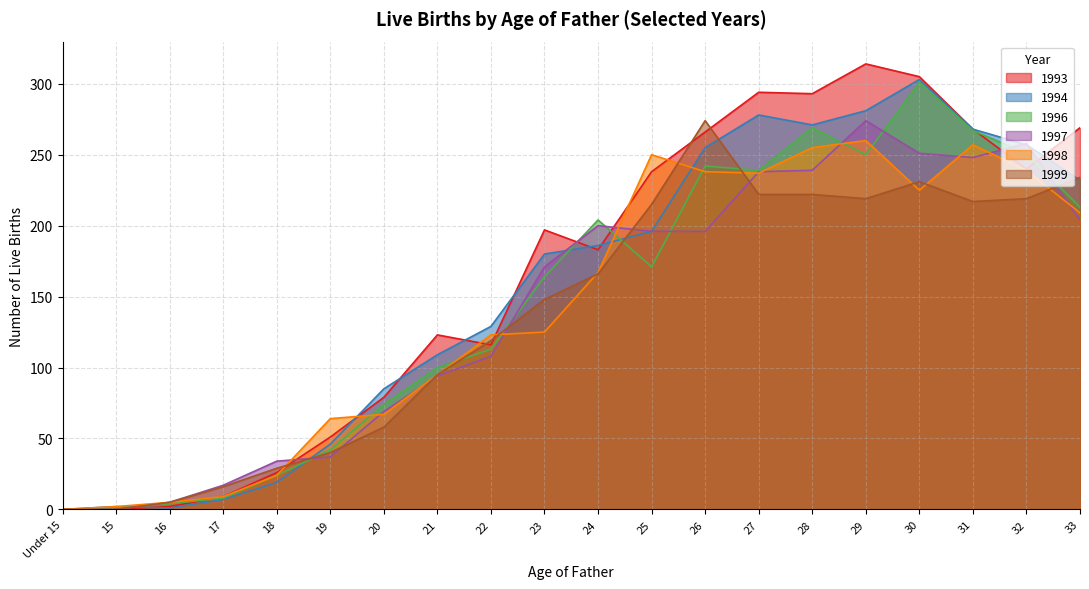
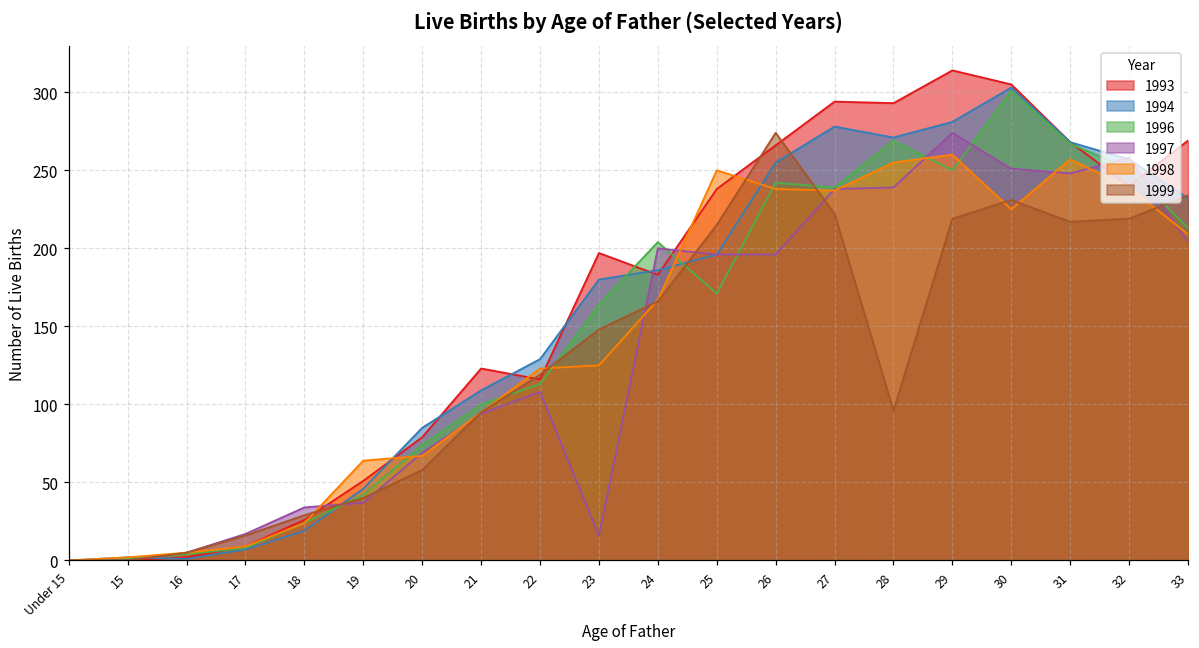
1997, 23: 171 -> 16
1999, 28: 222 -> 96
